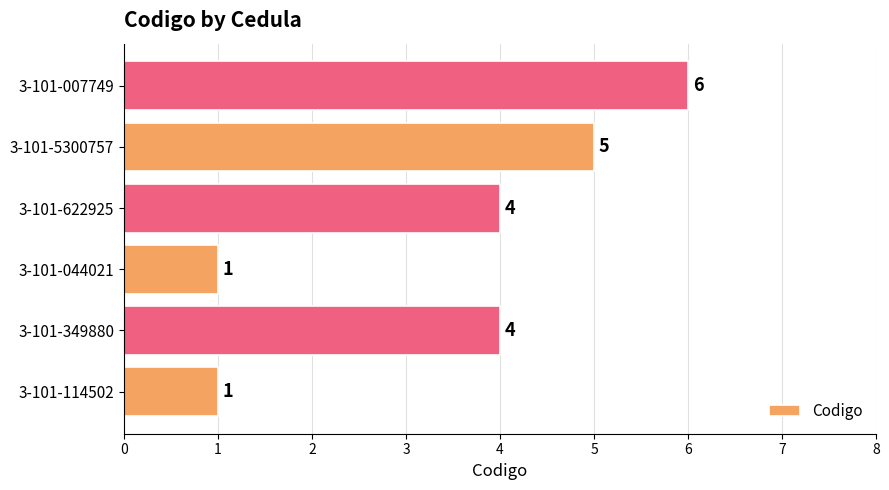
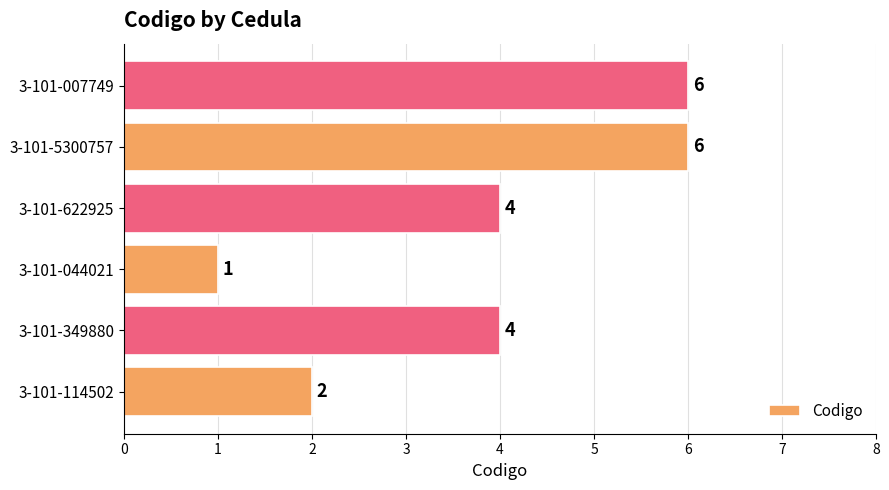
3-101-5300757: 5 -> 6
3-101-114502: 1 -> 2
